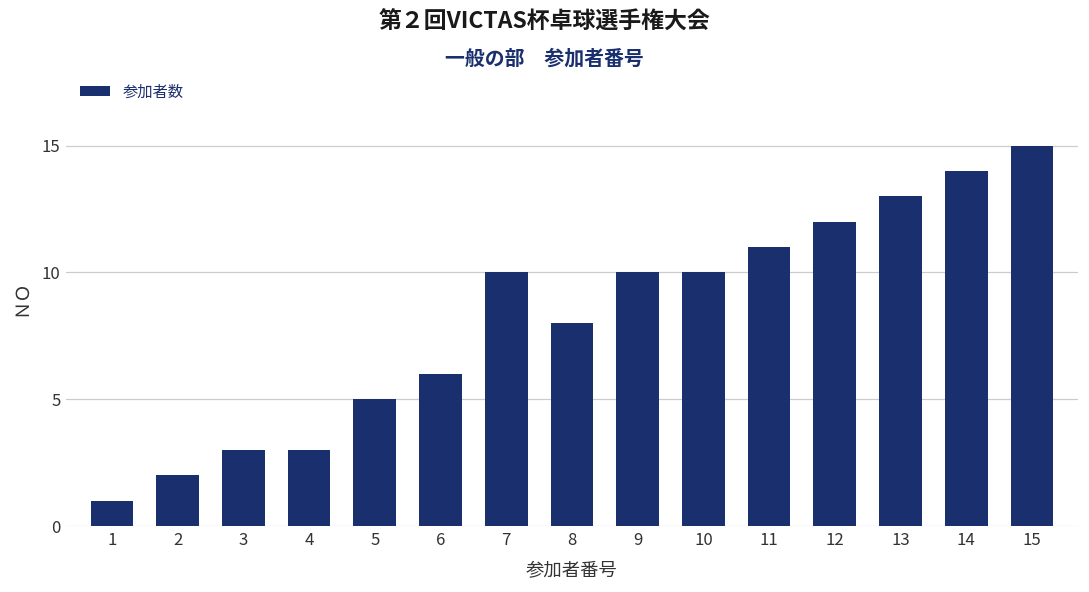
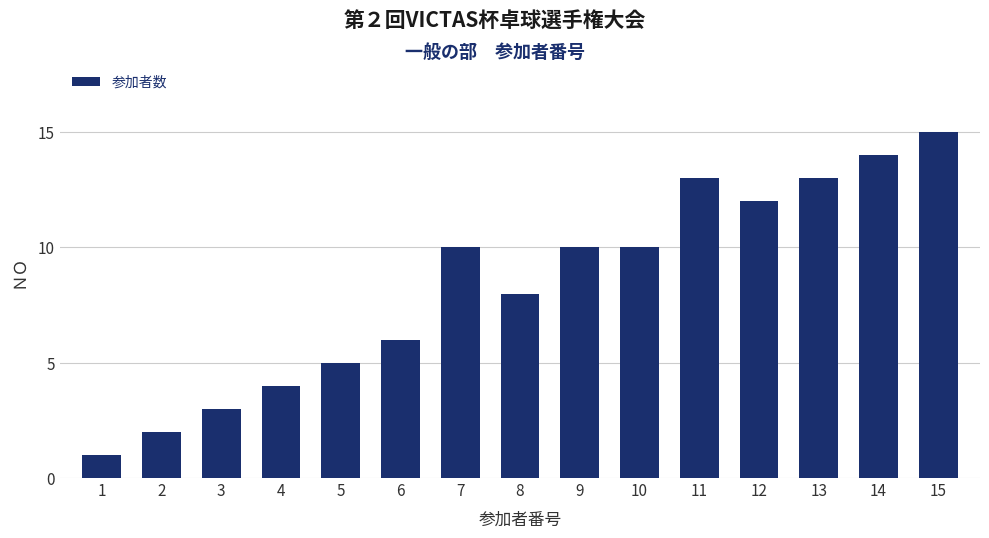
4: 3 -> 4
11: 11 -> 13
